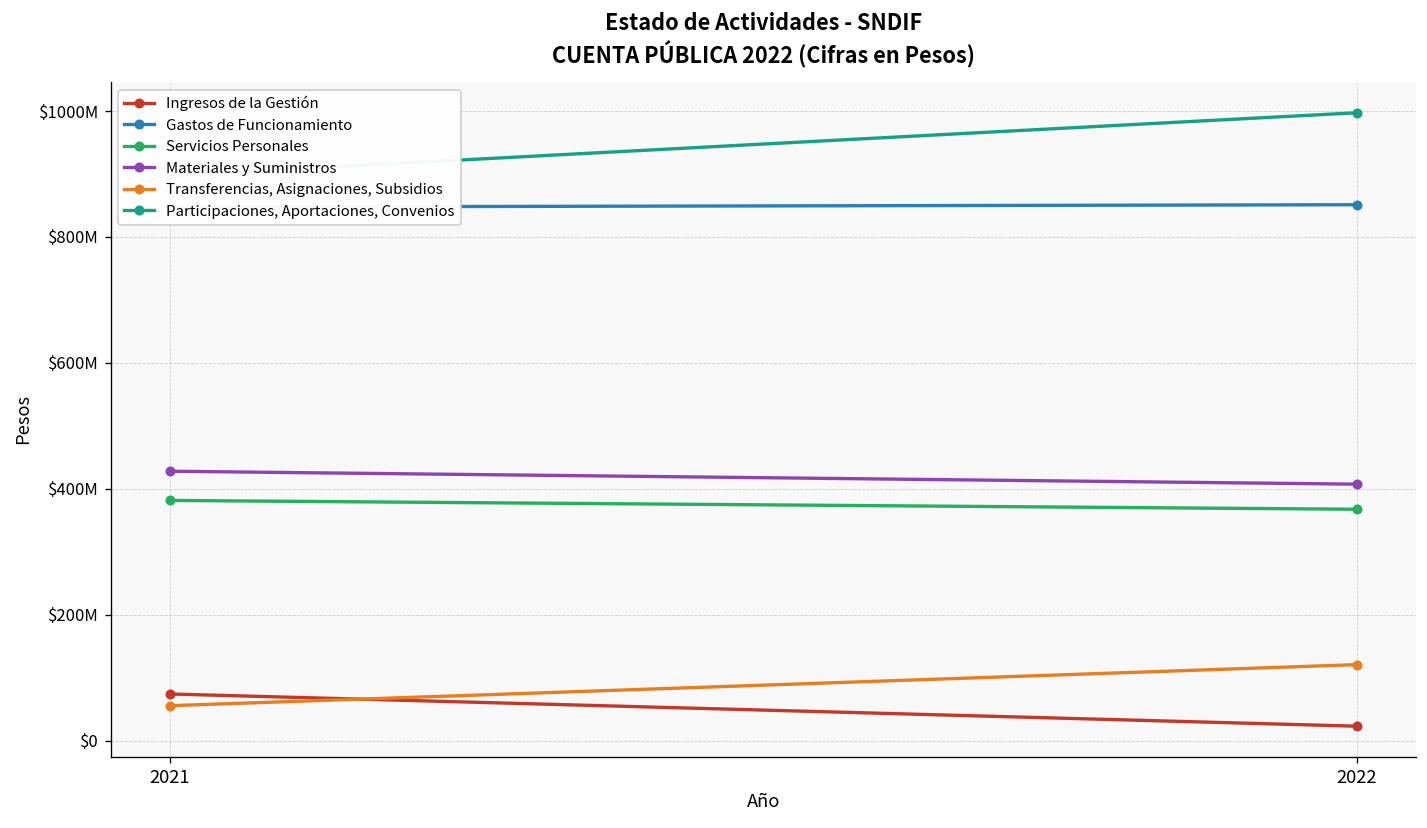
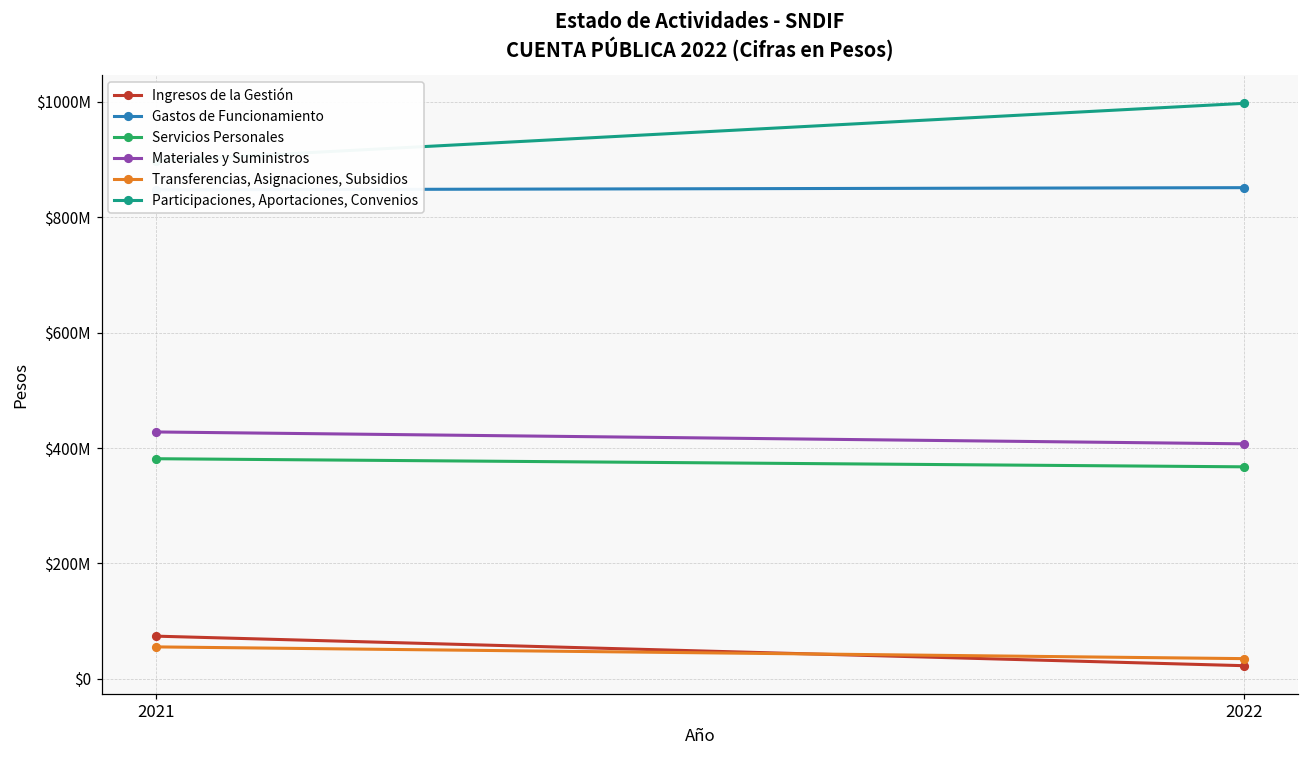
Transferencias, Asignaciones, Subsidios, 2022: $120000000 -> $40000000
